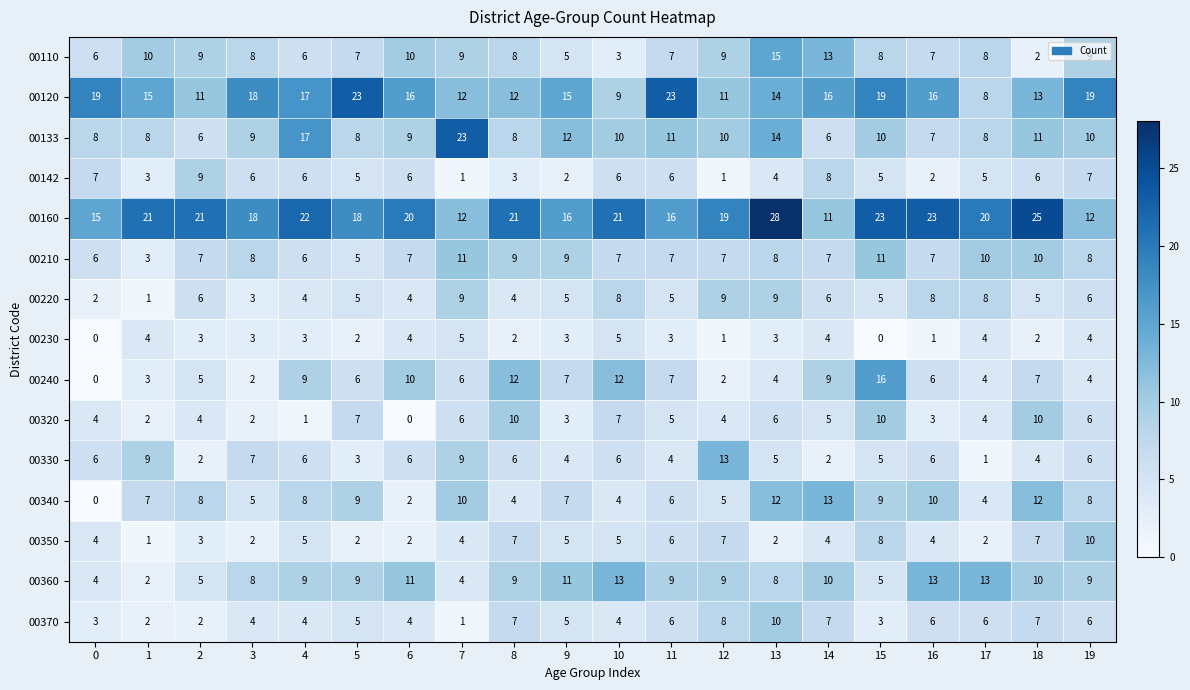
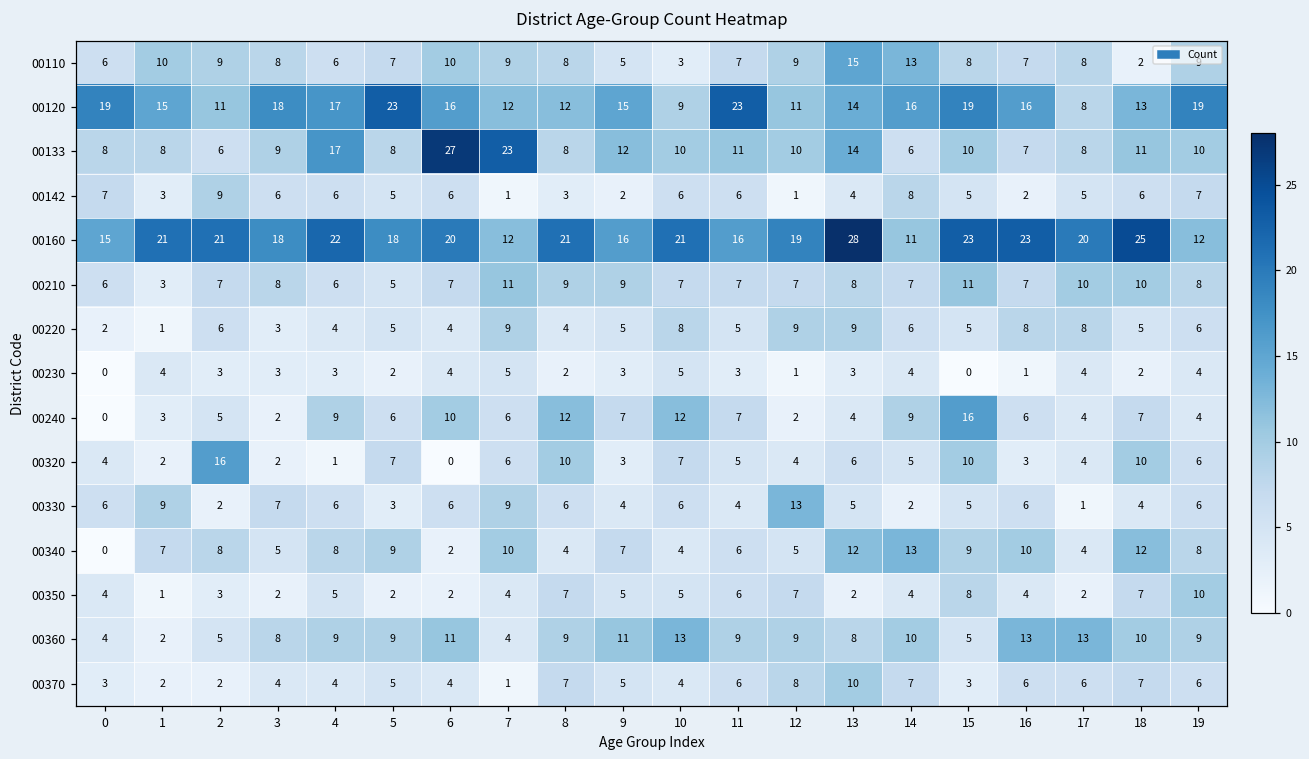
00133, 6: 9 -> 27
00320, 2: 4 -> 16
